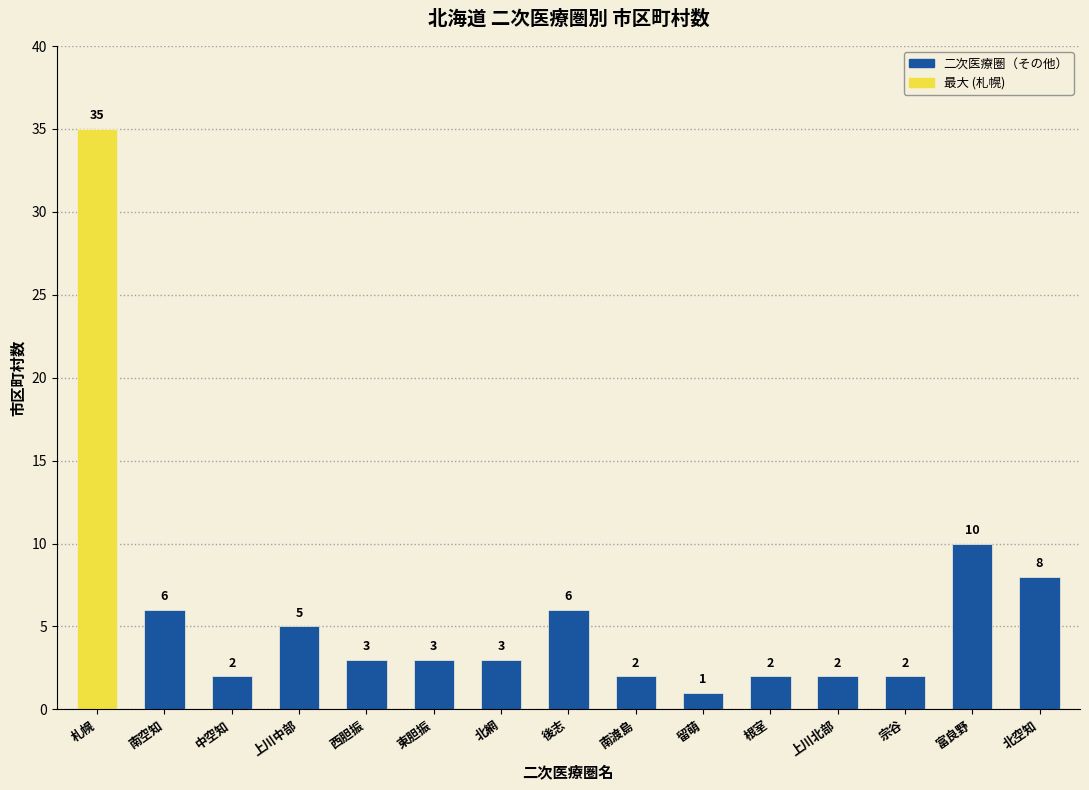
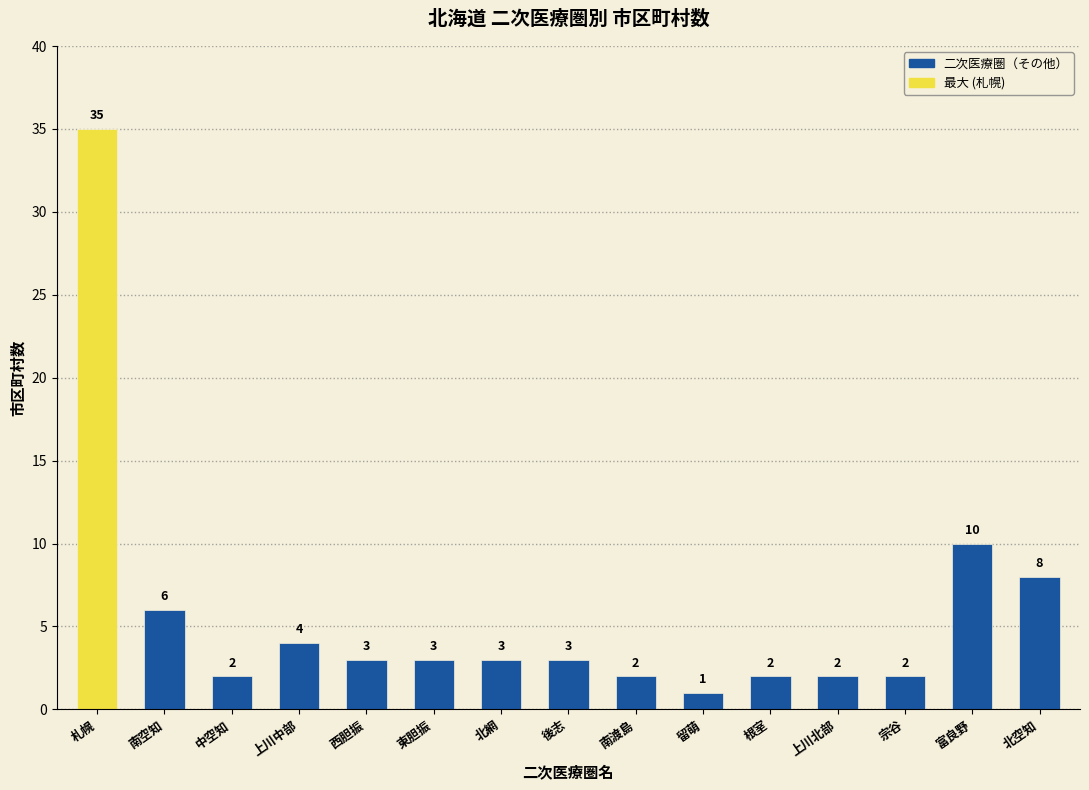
上川中部: 5 -> 4
後志: 6 -> 3
